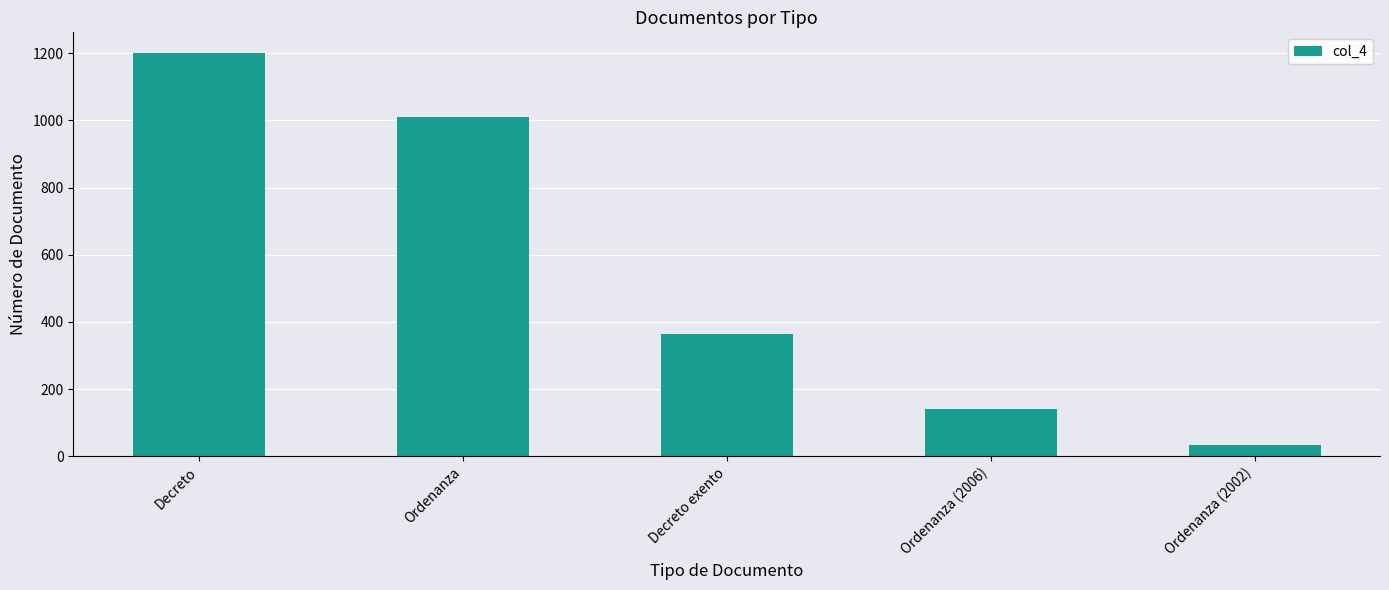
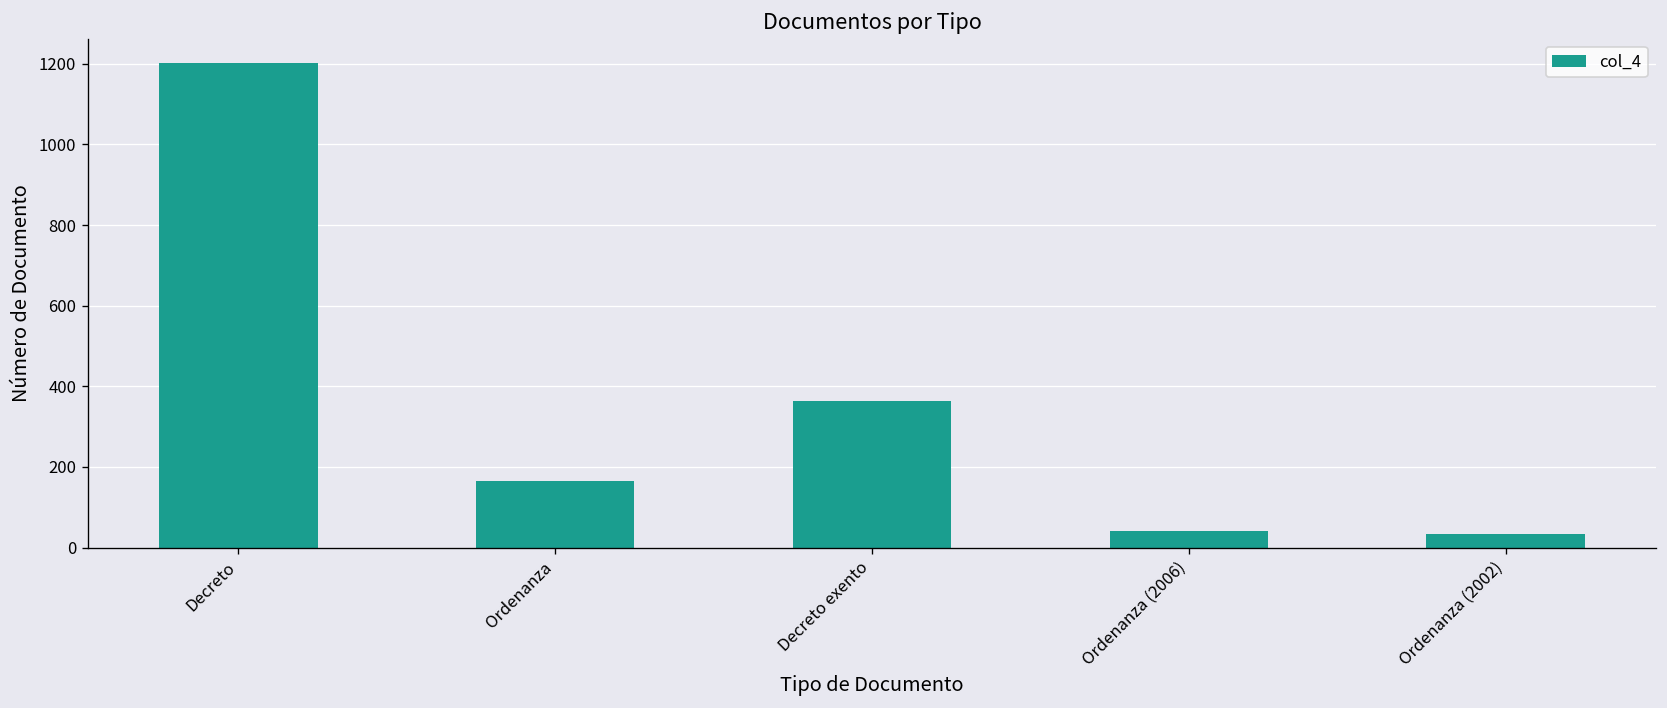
Ordenanza: 1010 -> 170
Ordenanza (2006): 140 -> 40
